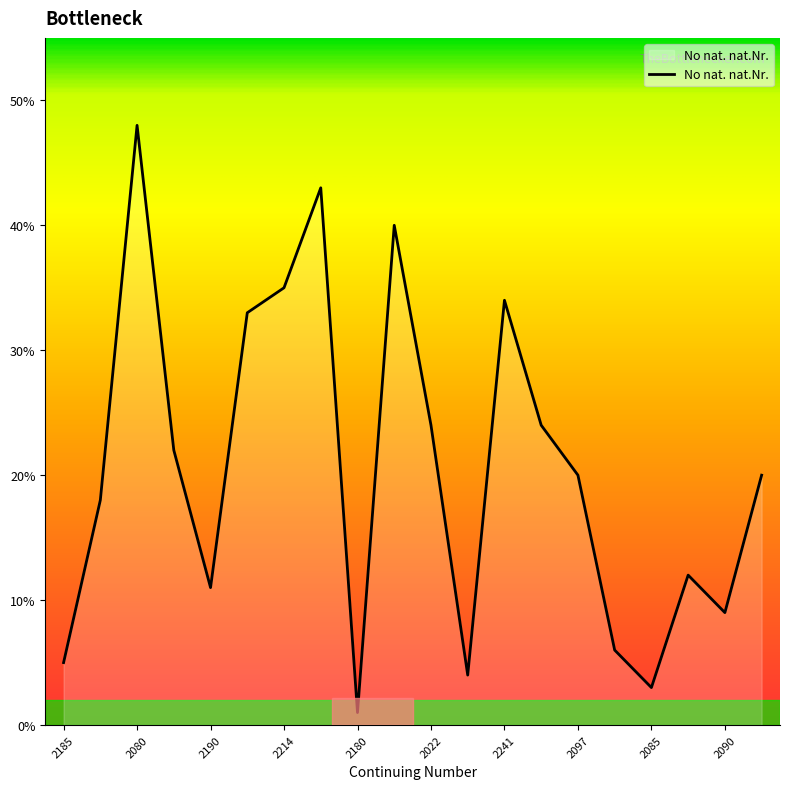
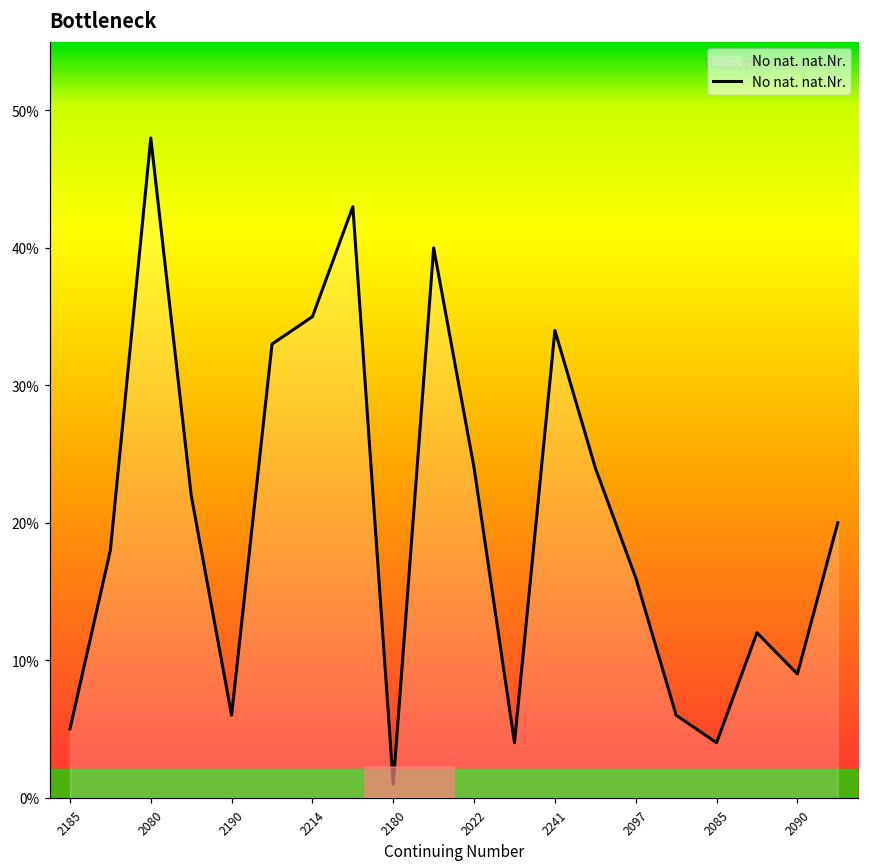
2190: 11% -> 6%
2097: 20% -> 16%
2085: 3% -> 4%
